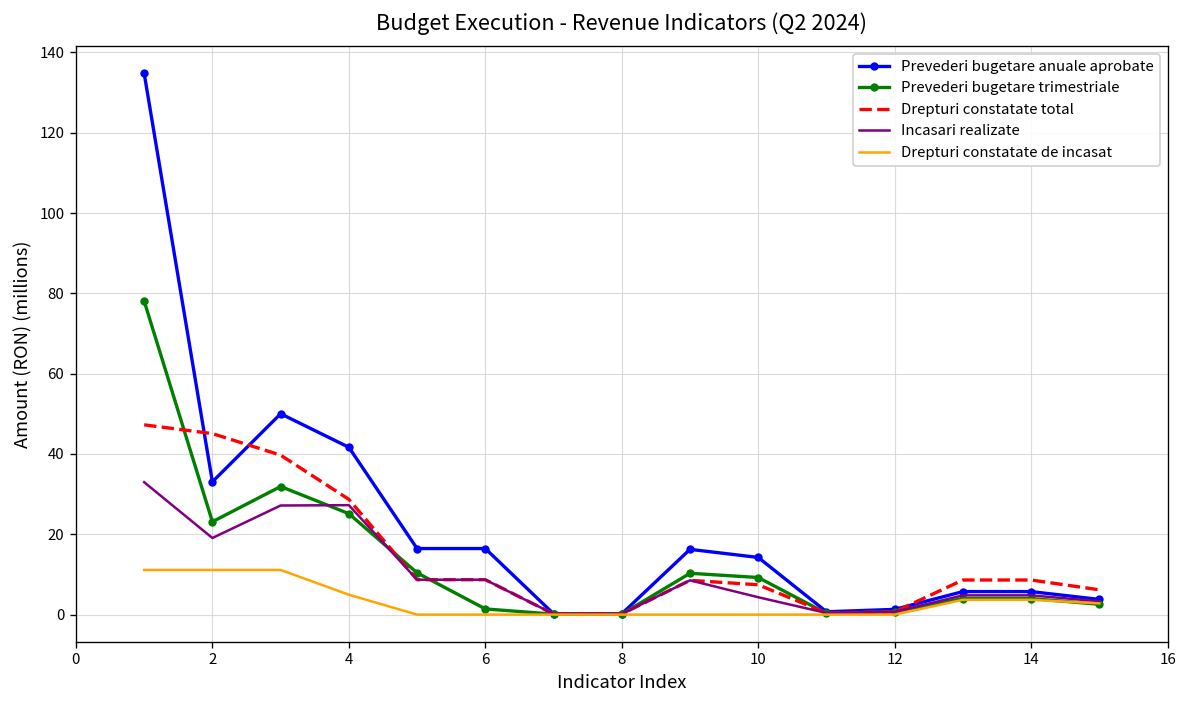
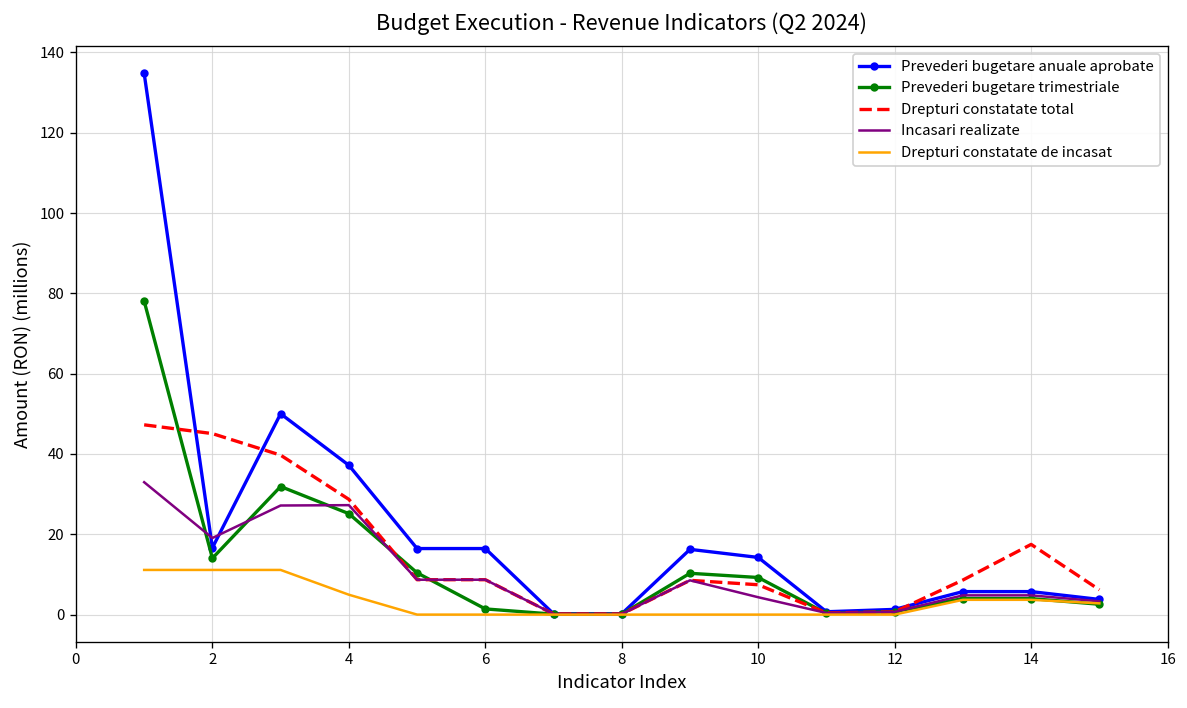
Prevederi bugetare anuale aprobate, 2: 33 -> 17
Prevederi bugetare trimestriale, 2: 23 -> 14
Prevederi bugetare anuale aprobate, 4: 42 -> 37
Drepturi constatate total, 14: 9 -> 17
